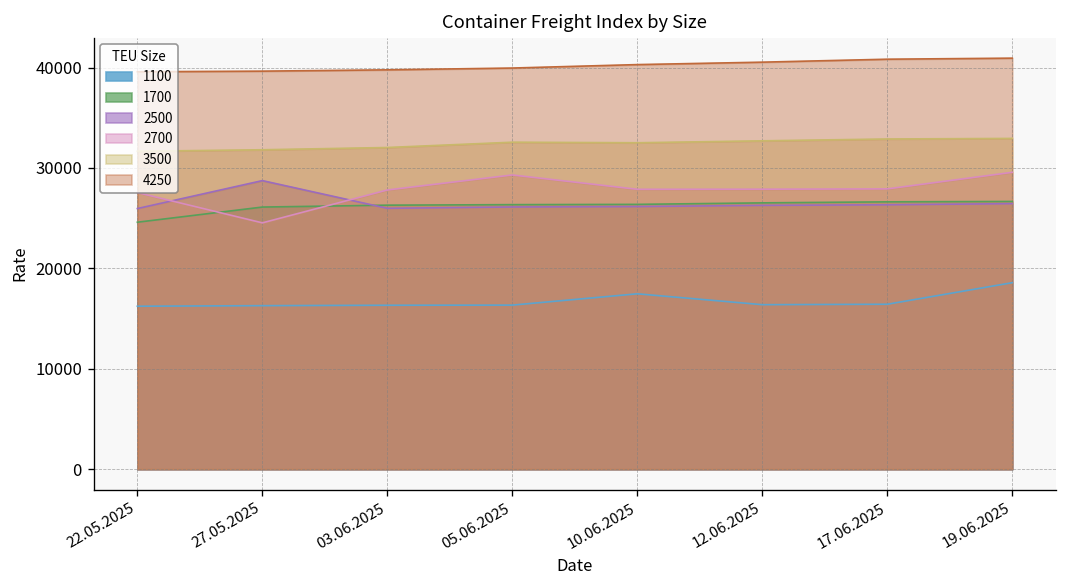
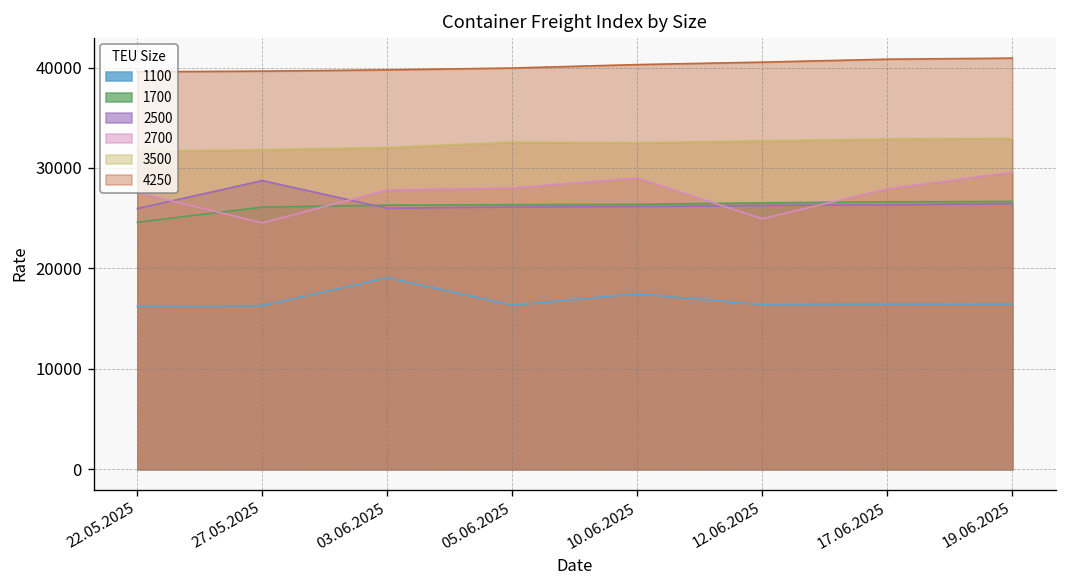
1100, 03.06.2025: 16000 -> 19000
2700, 05.06.2025: 29000 -> 28000
2700, 10.06.2025: 28000 -> 29000
2700, 12.06.2025: 28000 -> 25000
1100, 19.06.2025: 19000 -> 16000
